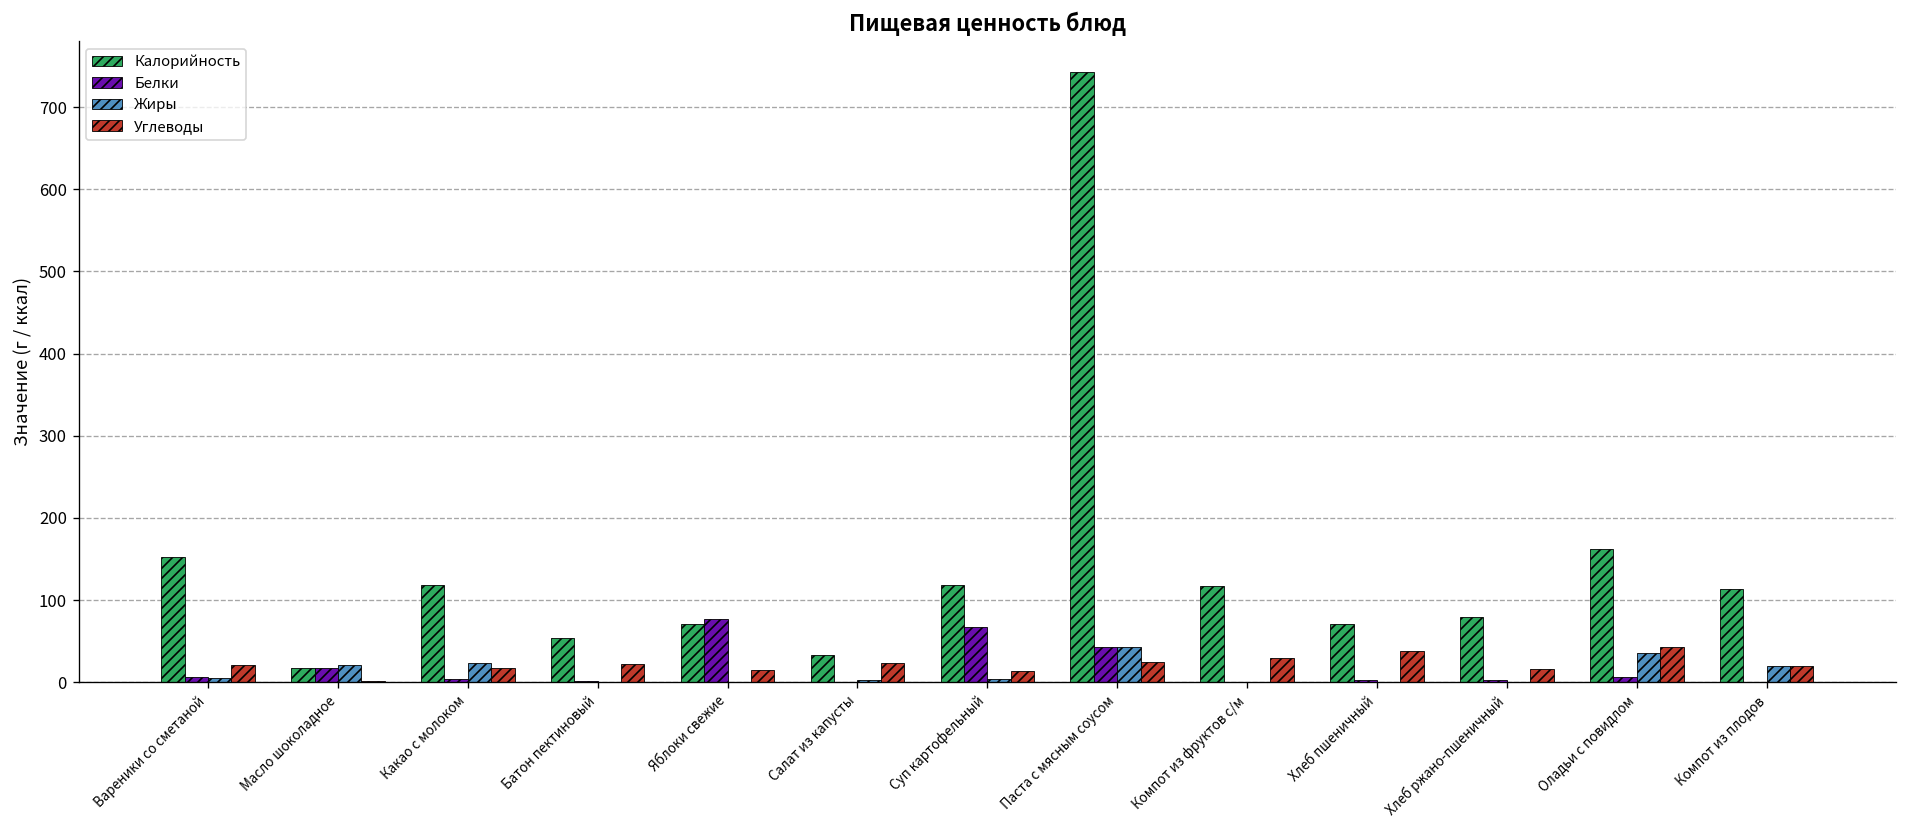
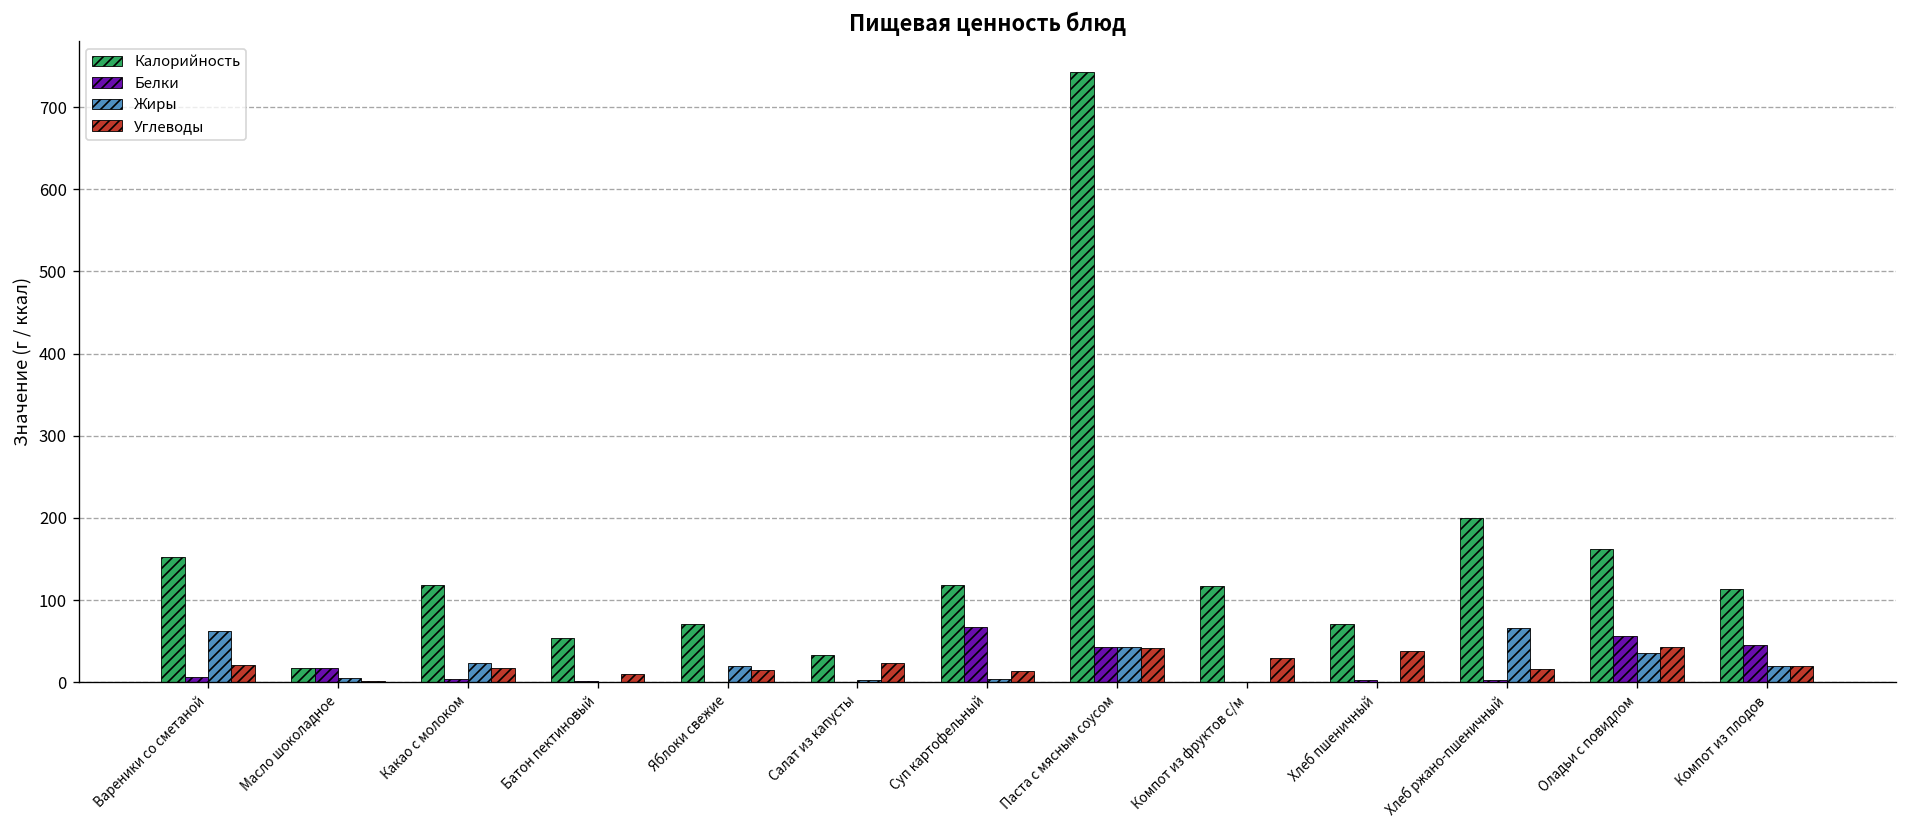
Жиры, Вареники со сметаной: 10 -> 60
Жиры, Масло шоколадное: 20 -> 10
Углеводы, Батон пектиновый: 20 -> 10
Белки, Яблоки свежие: 80 -> 0
Жиры, Яблоки свежие: 0 -> 20
Углеводы, Паста с мясным соусом: 30 -> 40
Калорийность, Хлеб ржано-пшеничный: 80 -> 200
Жиры, Хлеб ржано-пшеничный: 0 -> 70
Белки, Оладьи с повидлом: 10 -> 60
Белки, Компот из плодов: 0 -> 50
